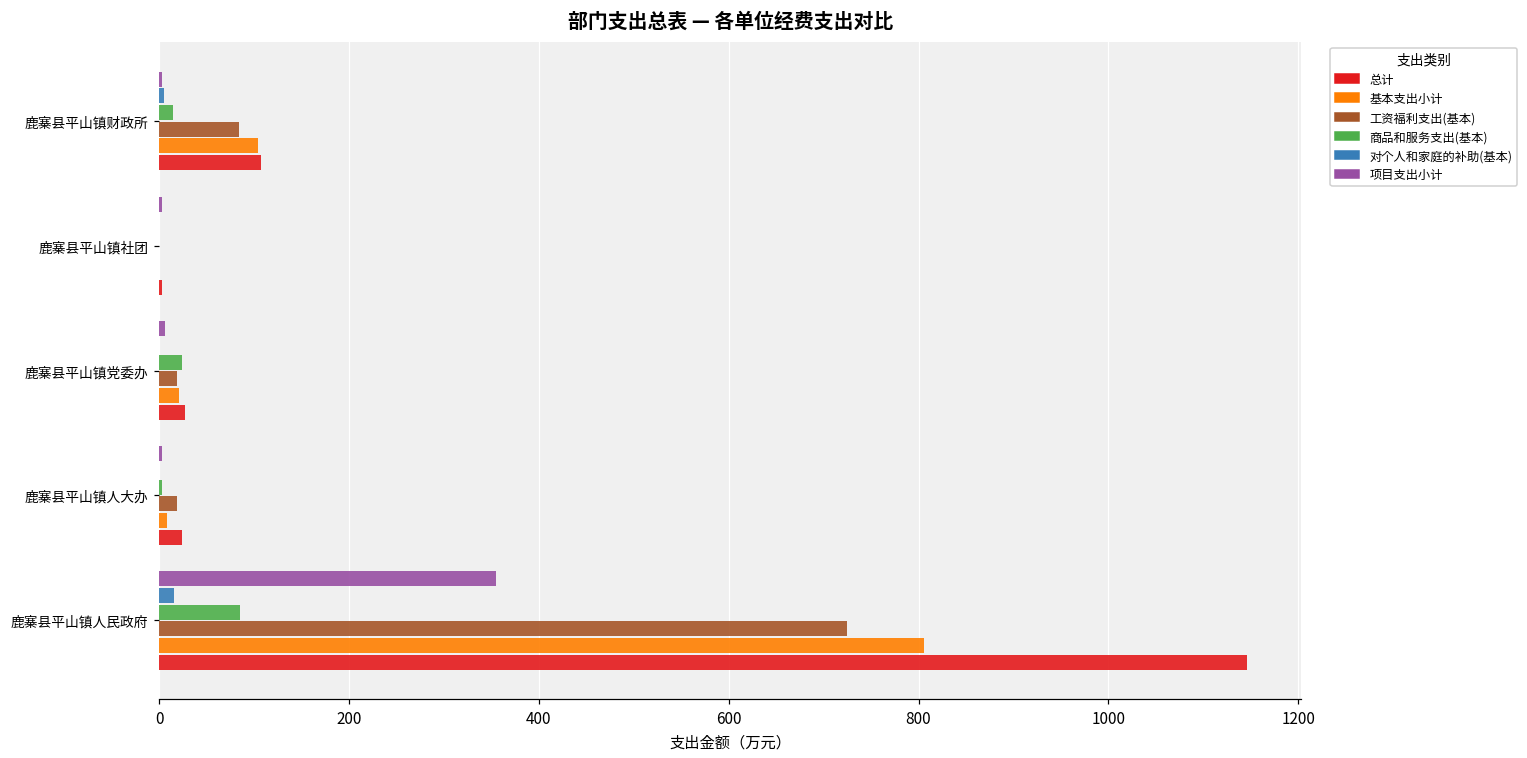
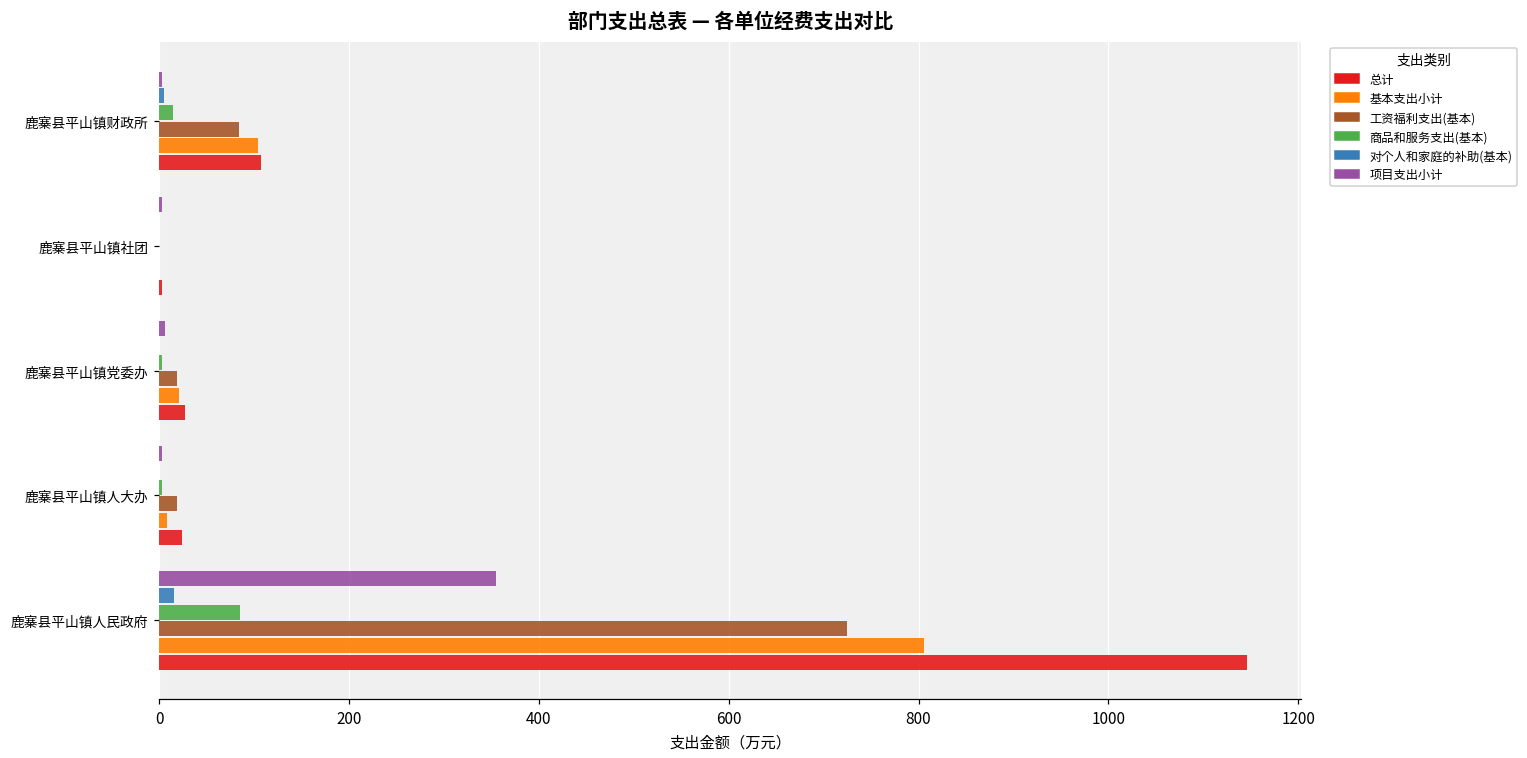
商品和服务支出(基本), 鹿寨县平山镇党委办: 20 -> 0
